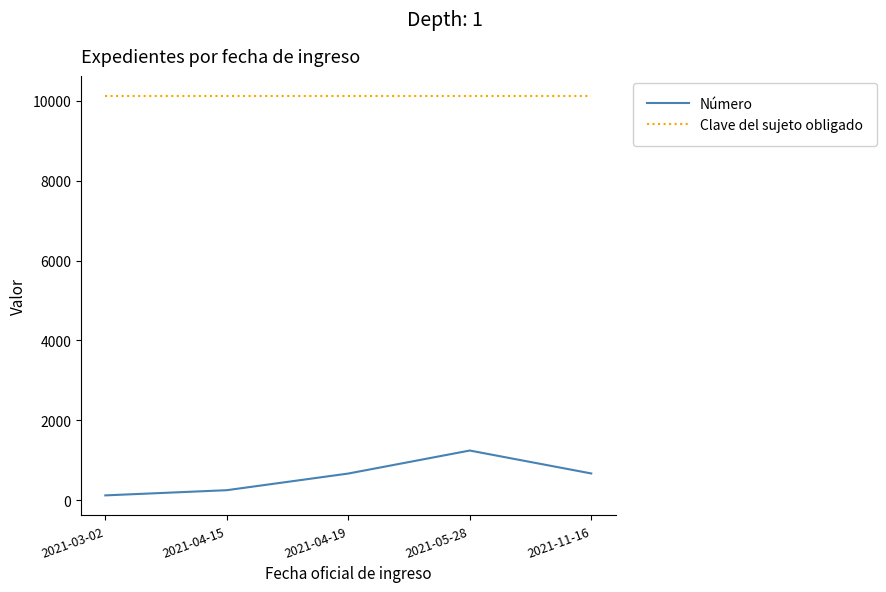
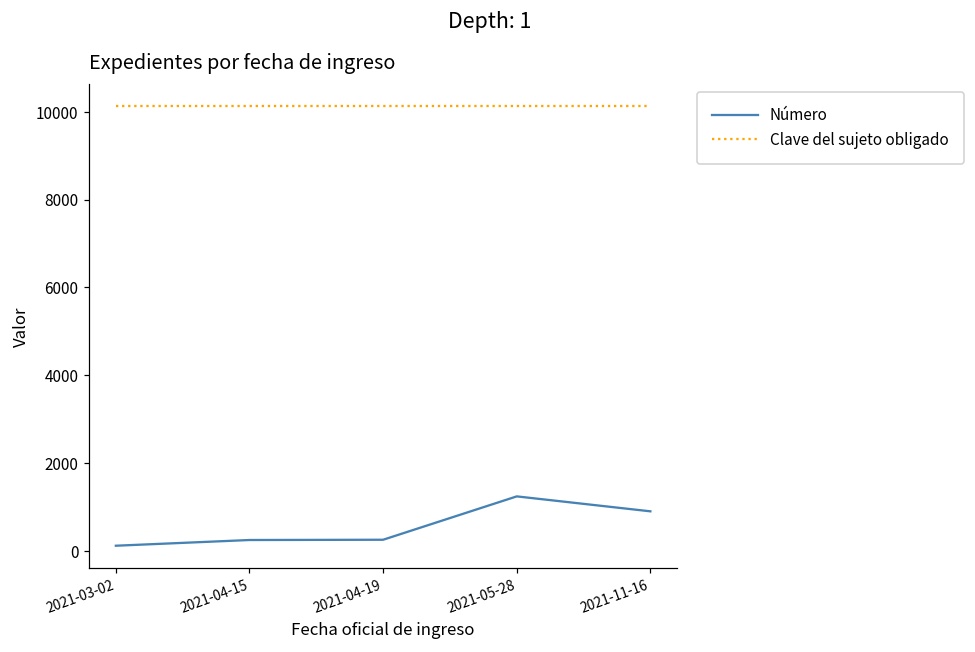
Número, 2021-04-19: 700 -> 300
Número, 2021-11-16: 700 -> 900
